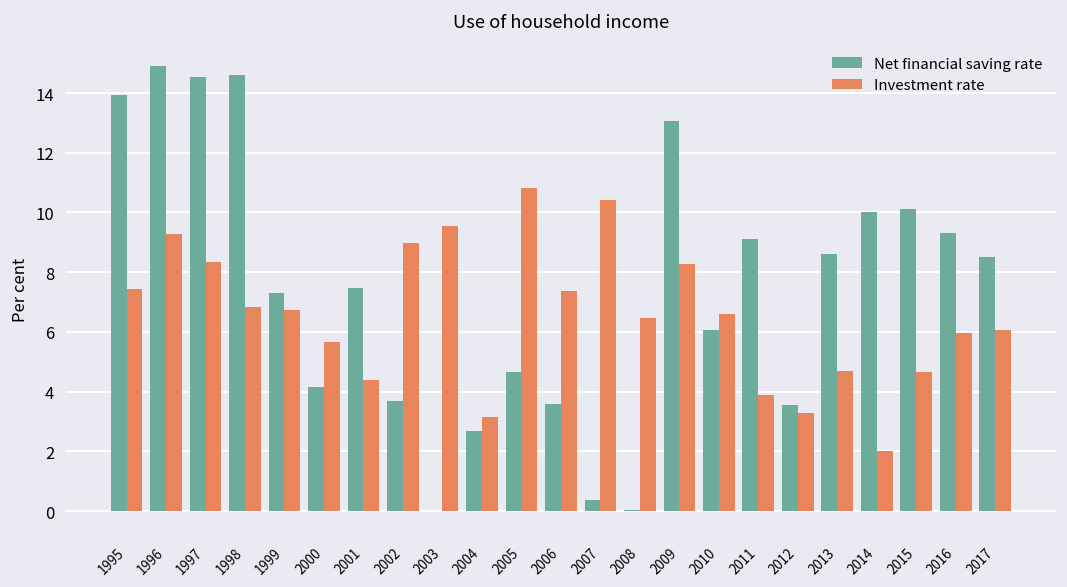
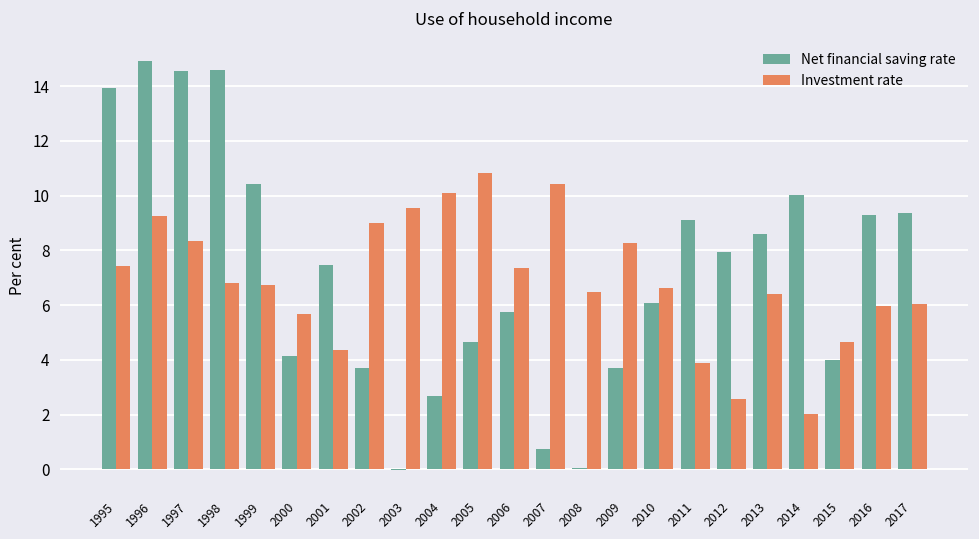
Net financial saving rate, 1999: 7.3 -> 10.4
Investment rate, 2004: 3.2 -> 10.1
Net financial saving rate, 2006: 3.6 -> 5.7
Net financial saving rate, 2007: 0.4 -> 0.7
Net financial saving rate, 2009: 13.1 -> 3.7
Net financial saving rate, 2012: 3.5 -> 7.9
Investment rate, 2012: 3.3 -> 2.6
Investment rate, 2013: 4.7 -> 6.4
Net financial saving rate, 2015: 10.1 -> 4.0
Net financial saving rate, 2017: 8.5 -> 9.4
